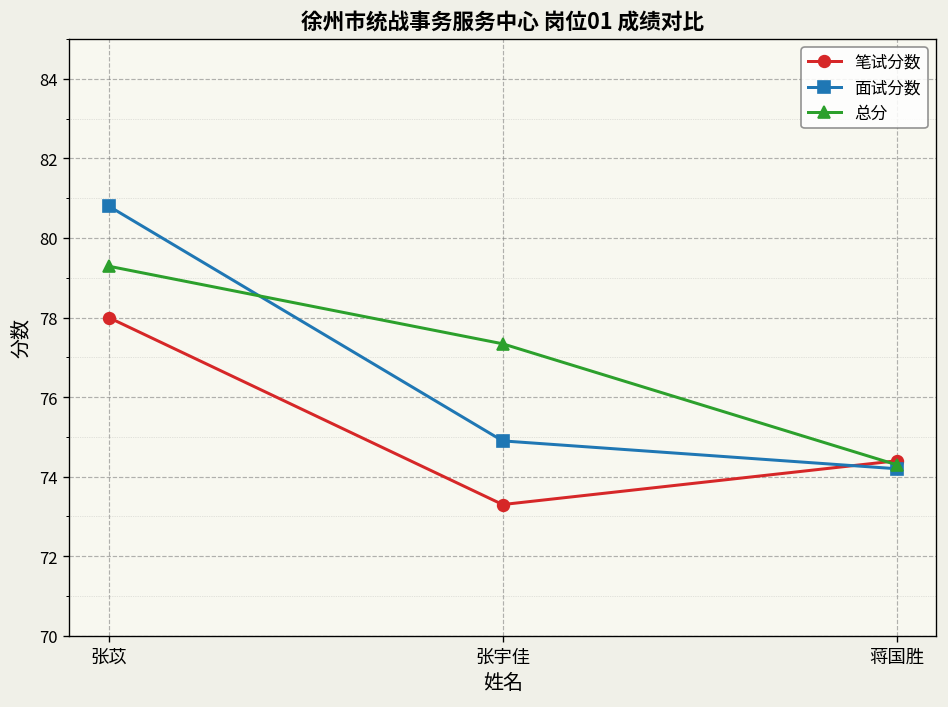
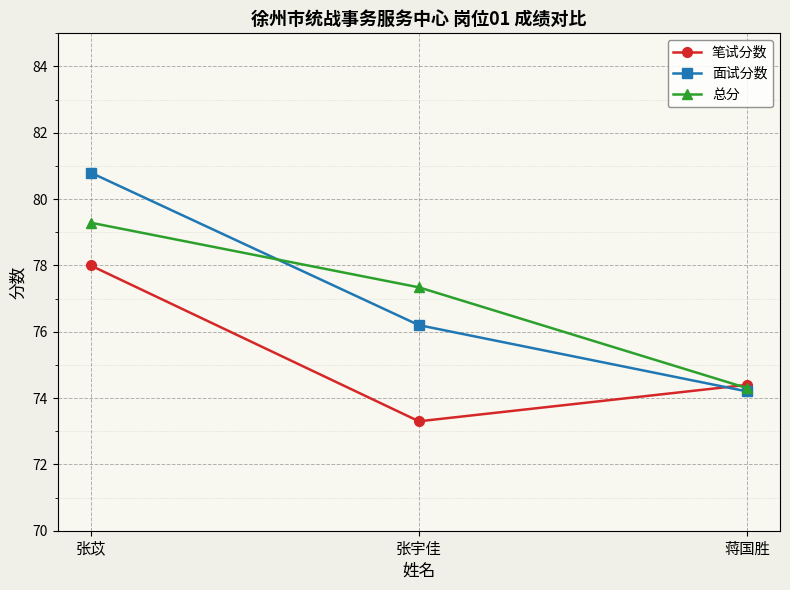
面试分数, 张宇佳: 74.9 -> 76.2
